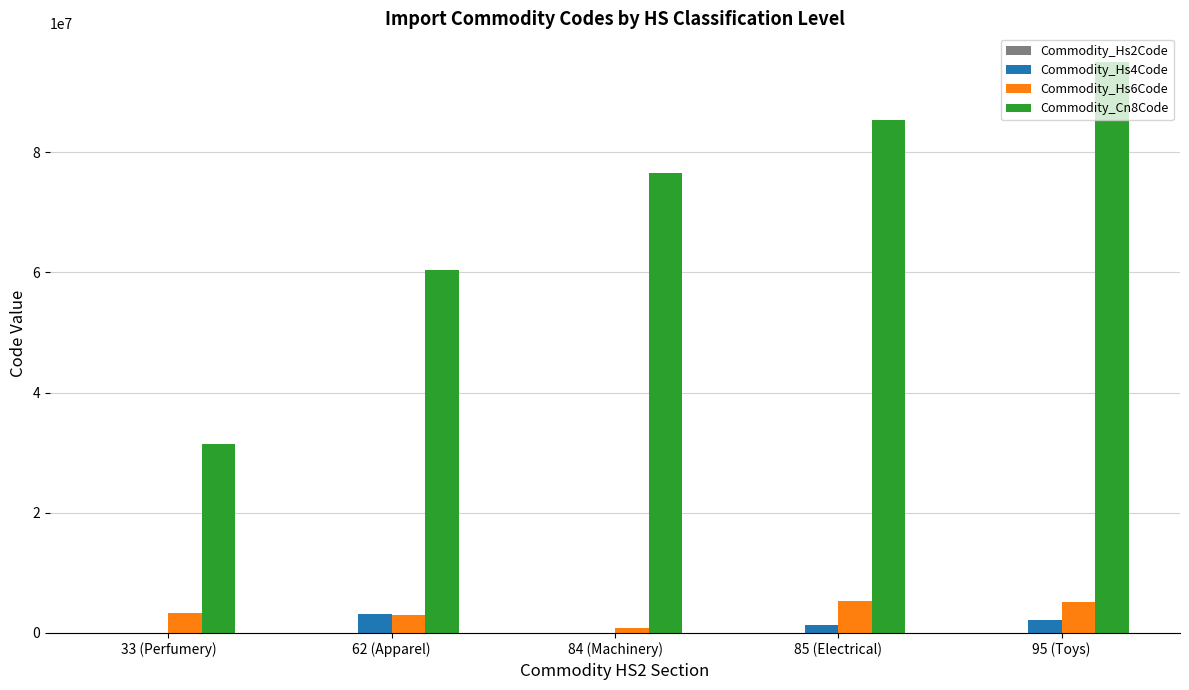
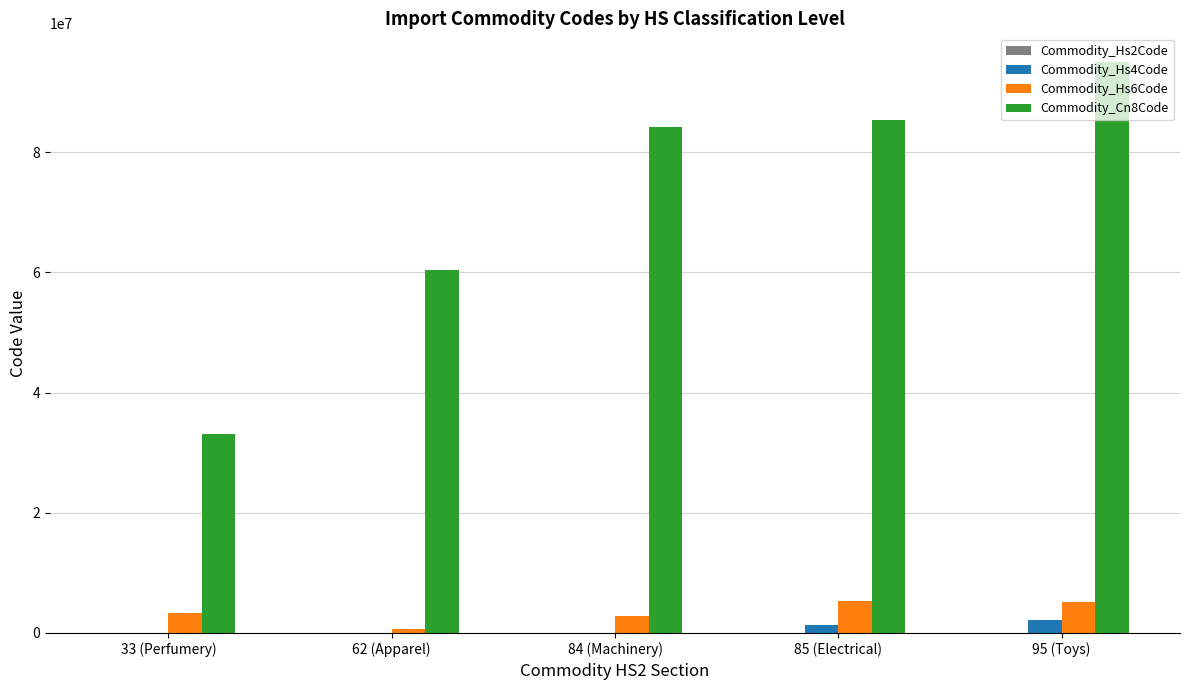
Commodity_Cn8Code, 33 (Perfumery): 31000000 -> 33000000
Commodity_Hs4Code, 62 (Apparel): 3000000 -> 0
Commodity_Hs6Code, 62 (Apparel): 3000000 -> 1000000
Commodity_Hs6Code, 84 (Machinery): 1000000 -> 3000000
Commodity_Cn8Code, 84 (Machinery): 77000000 -> 84000000
